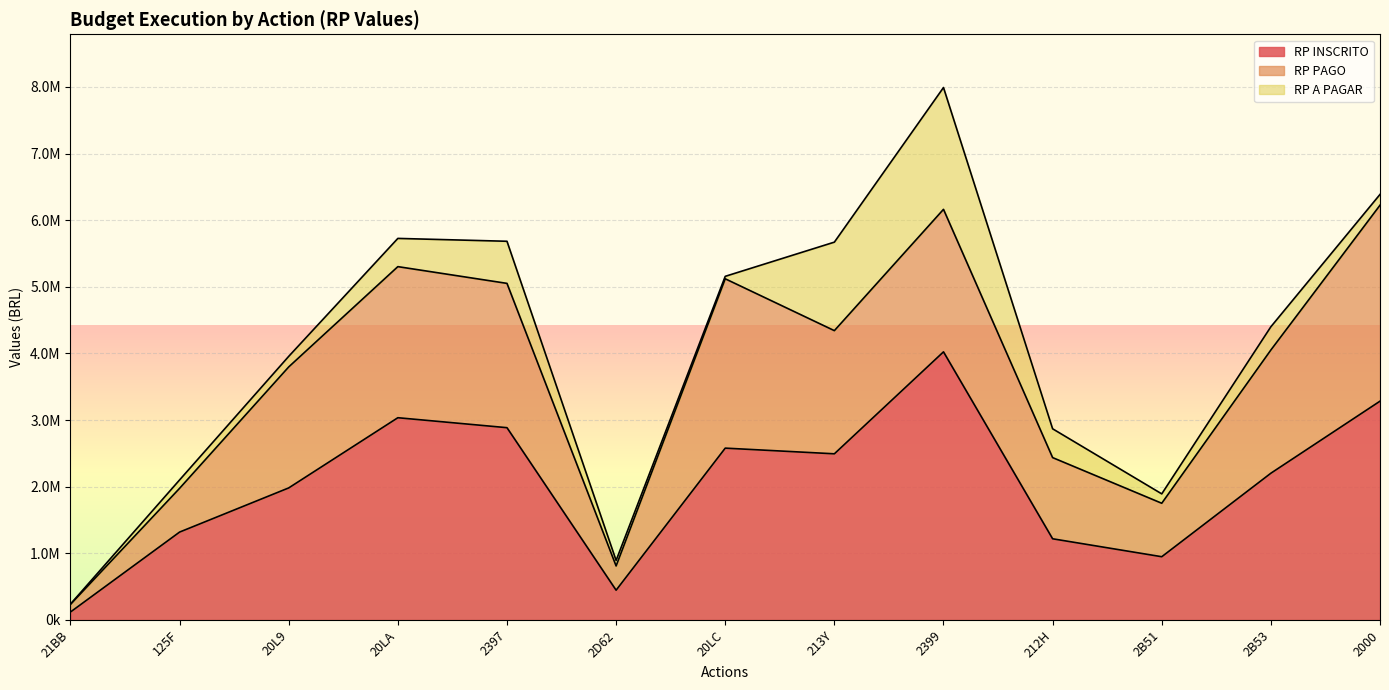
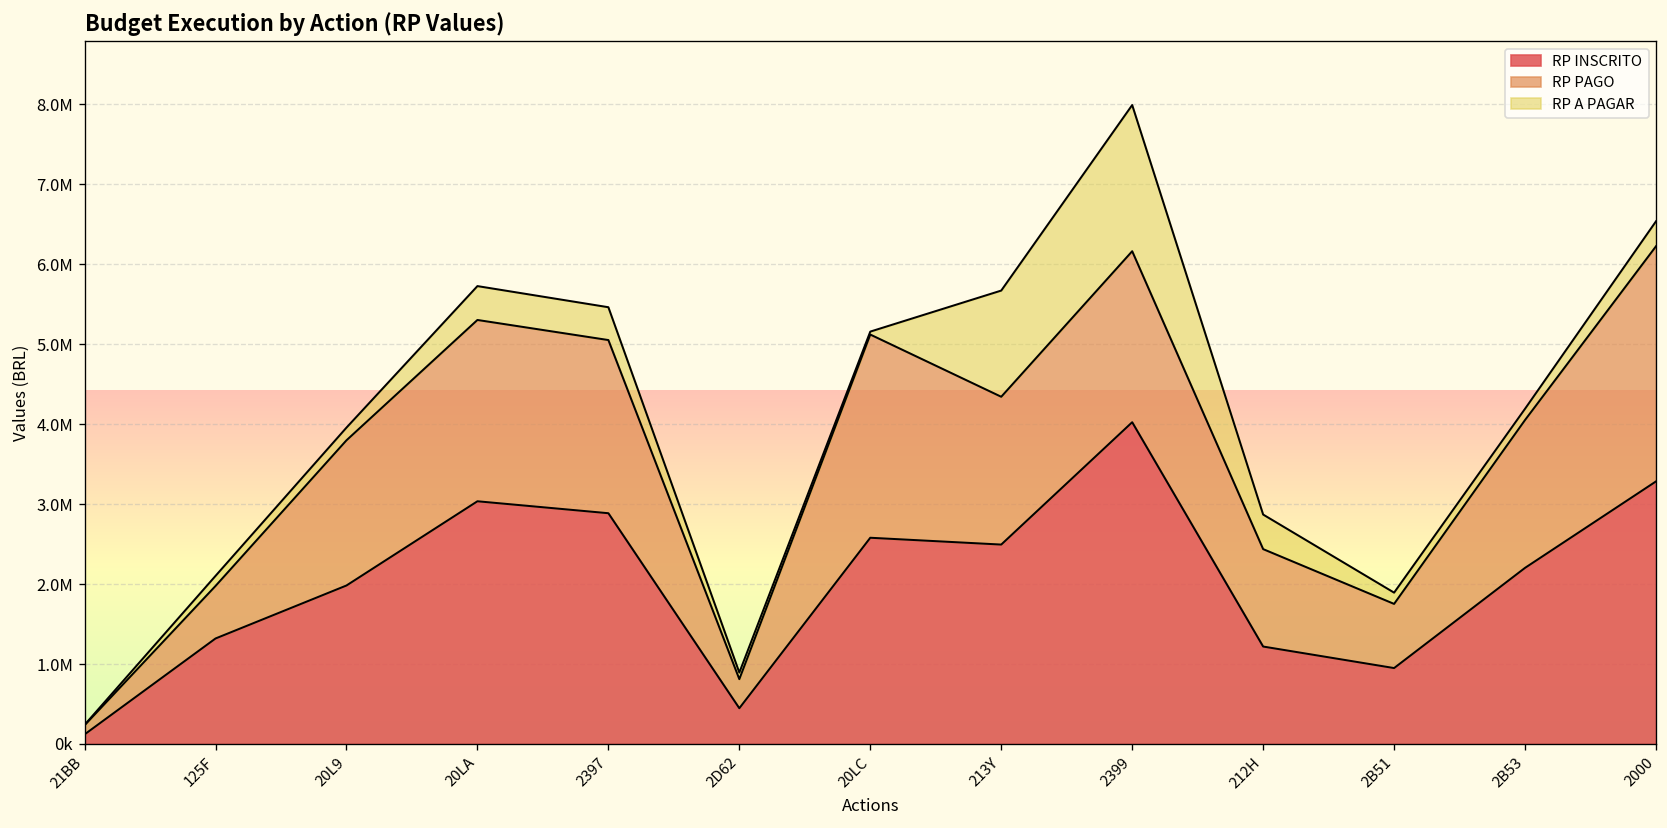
RP A PAGAR, 2397: 600000 -> 400000
RP A PAGAR, 2B53: 300000 -> 100000
RP A PAGAR, 2000: 200000 -> 300000
